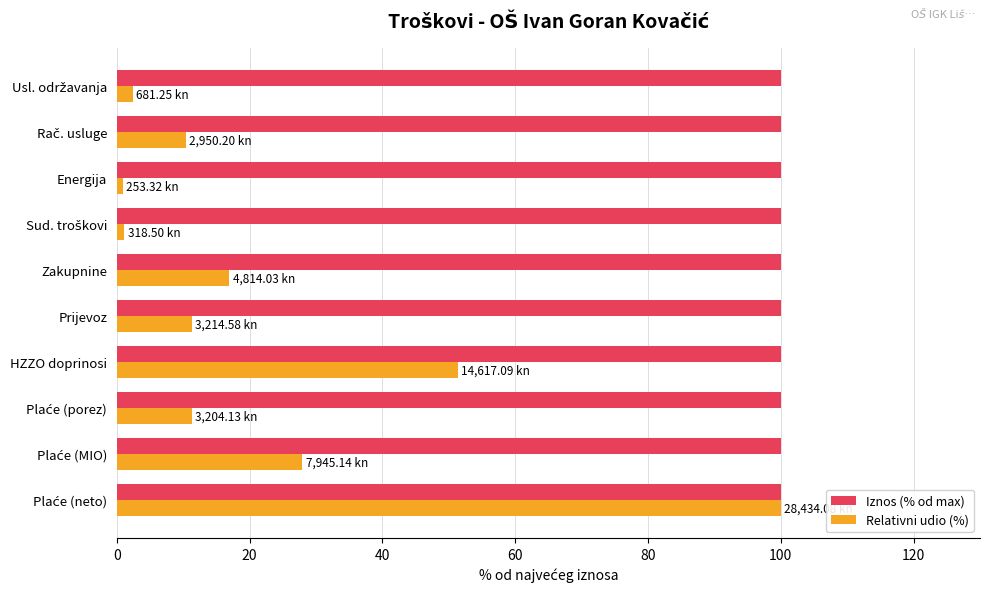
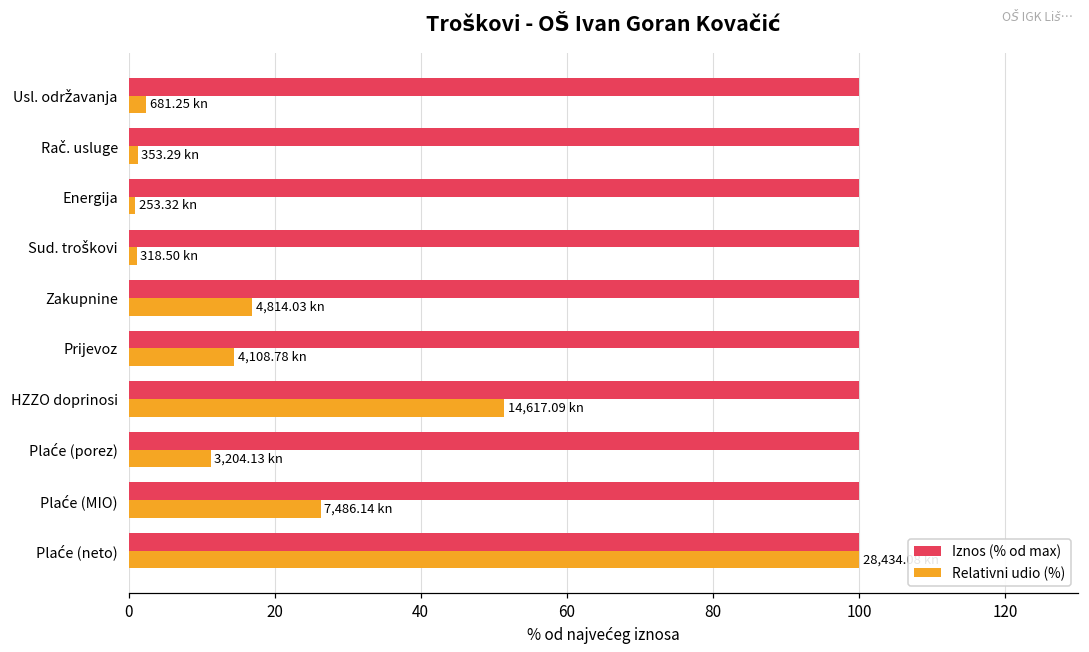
Relativni udio (%), Rač. usluge: 2,950.20 -> 353.29
Relativni udio (%), Prijevoz: 3,214.58 -> 4,108.78
Relativni udio (%), Plaće (MIO): 7,945.14 -> 7,486.14
